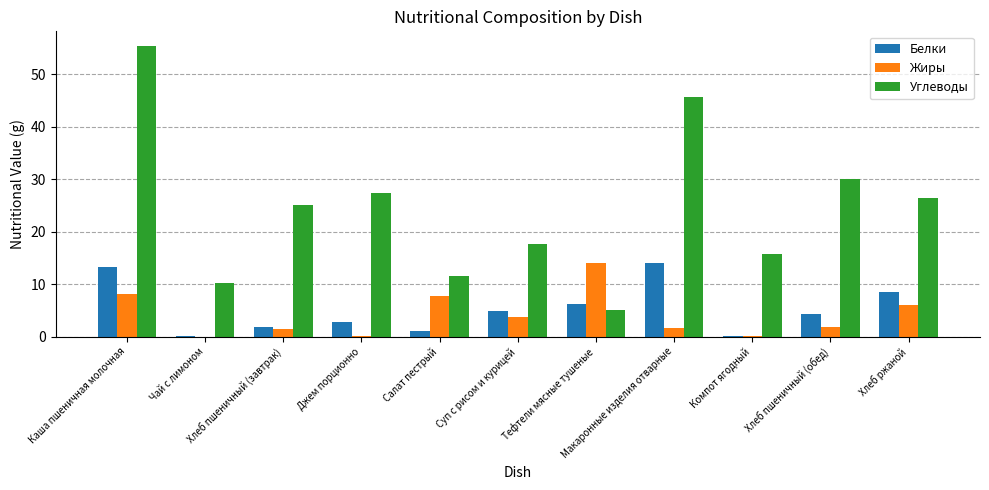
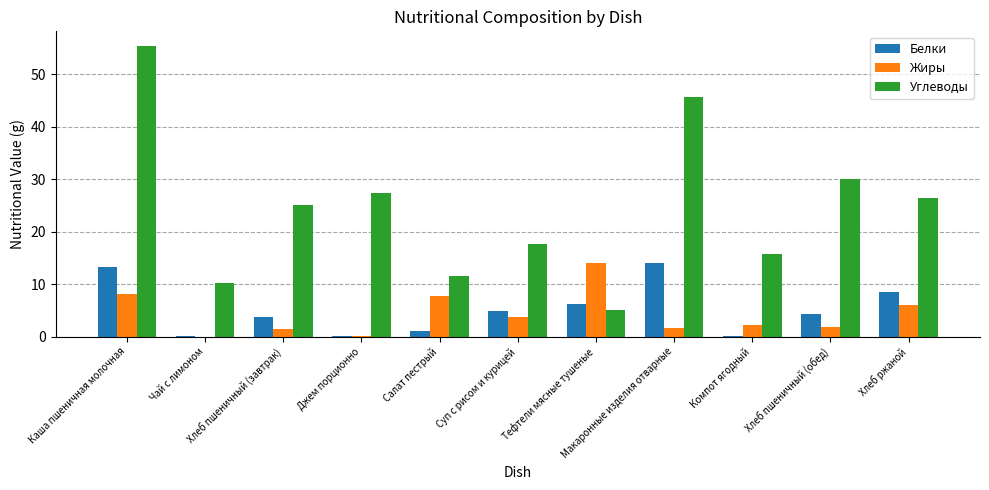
Белки, Хлеб пшеничный (завтрак): 2 -> 4
Белки, Джем порционно: 3 -> 0
Жиры, Компот ягодный: 0 -> 2
